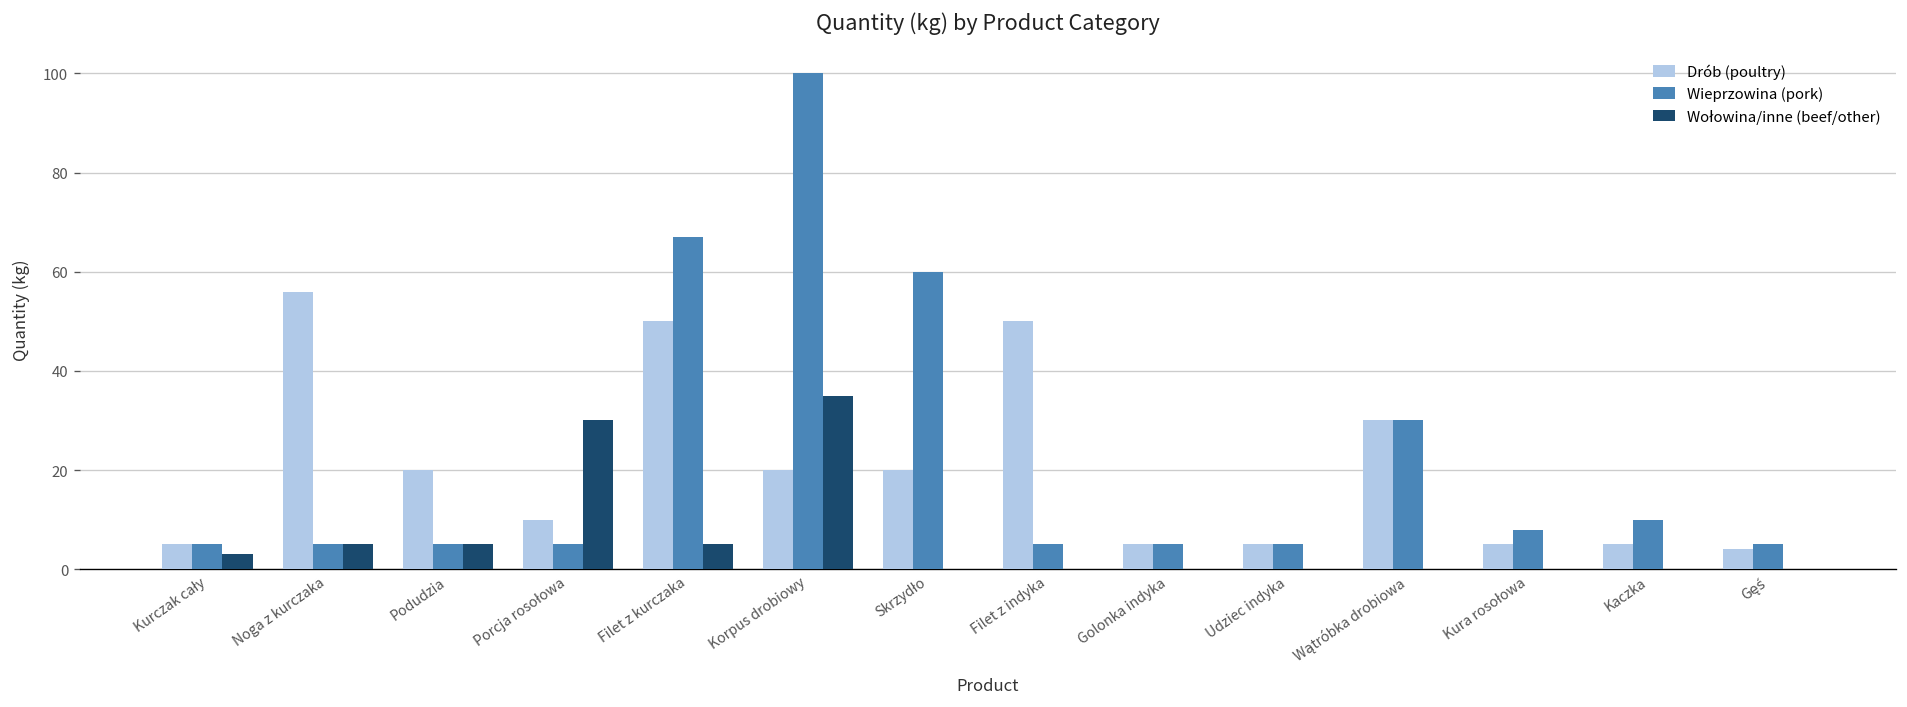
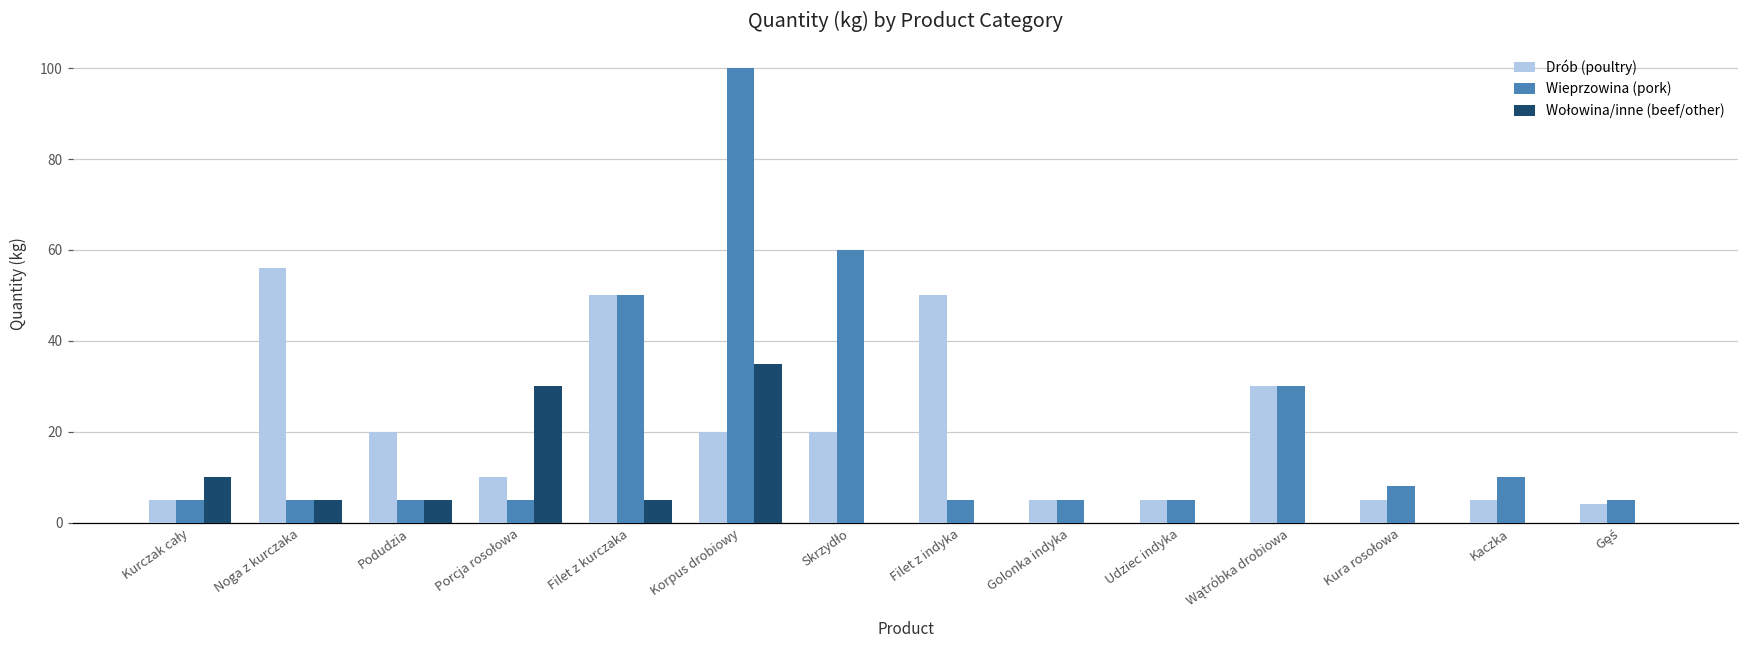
Wołowina/inne (beef/other), Kurczak cały: 3 -> 10
Wieprzowina (pork), Filet z kurczaka: 67 -> 50
